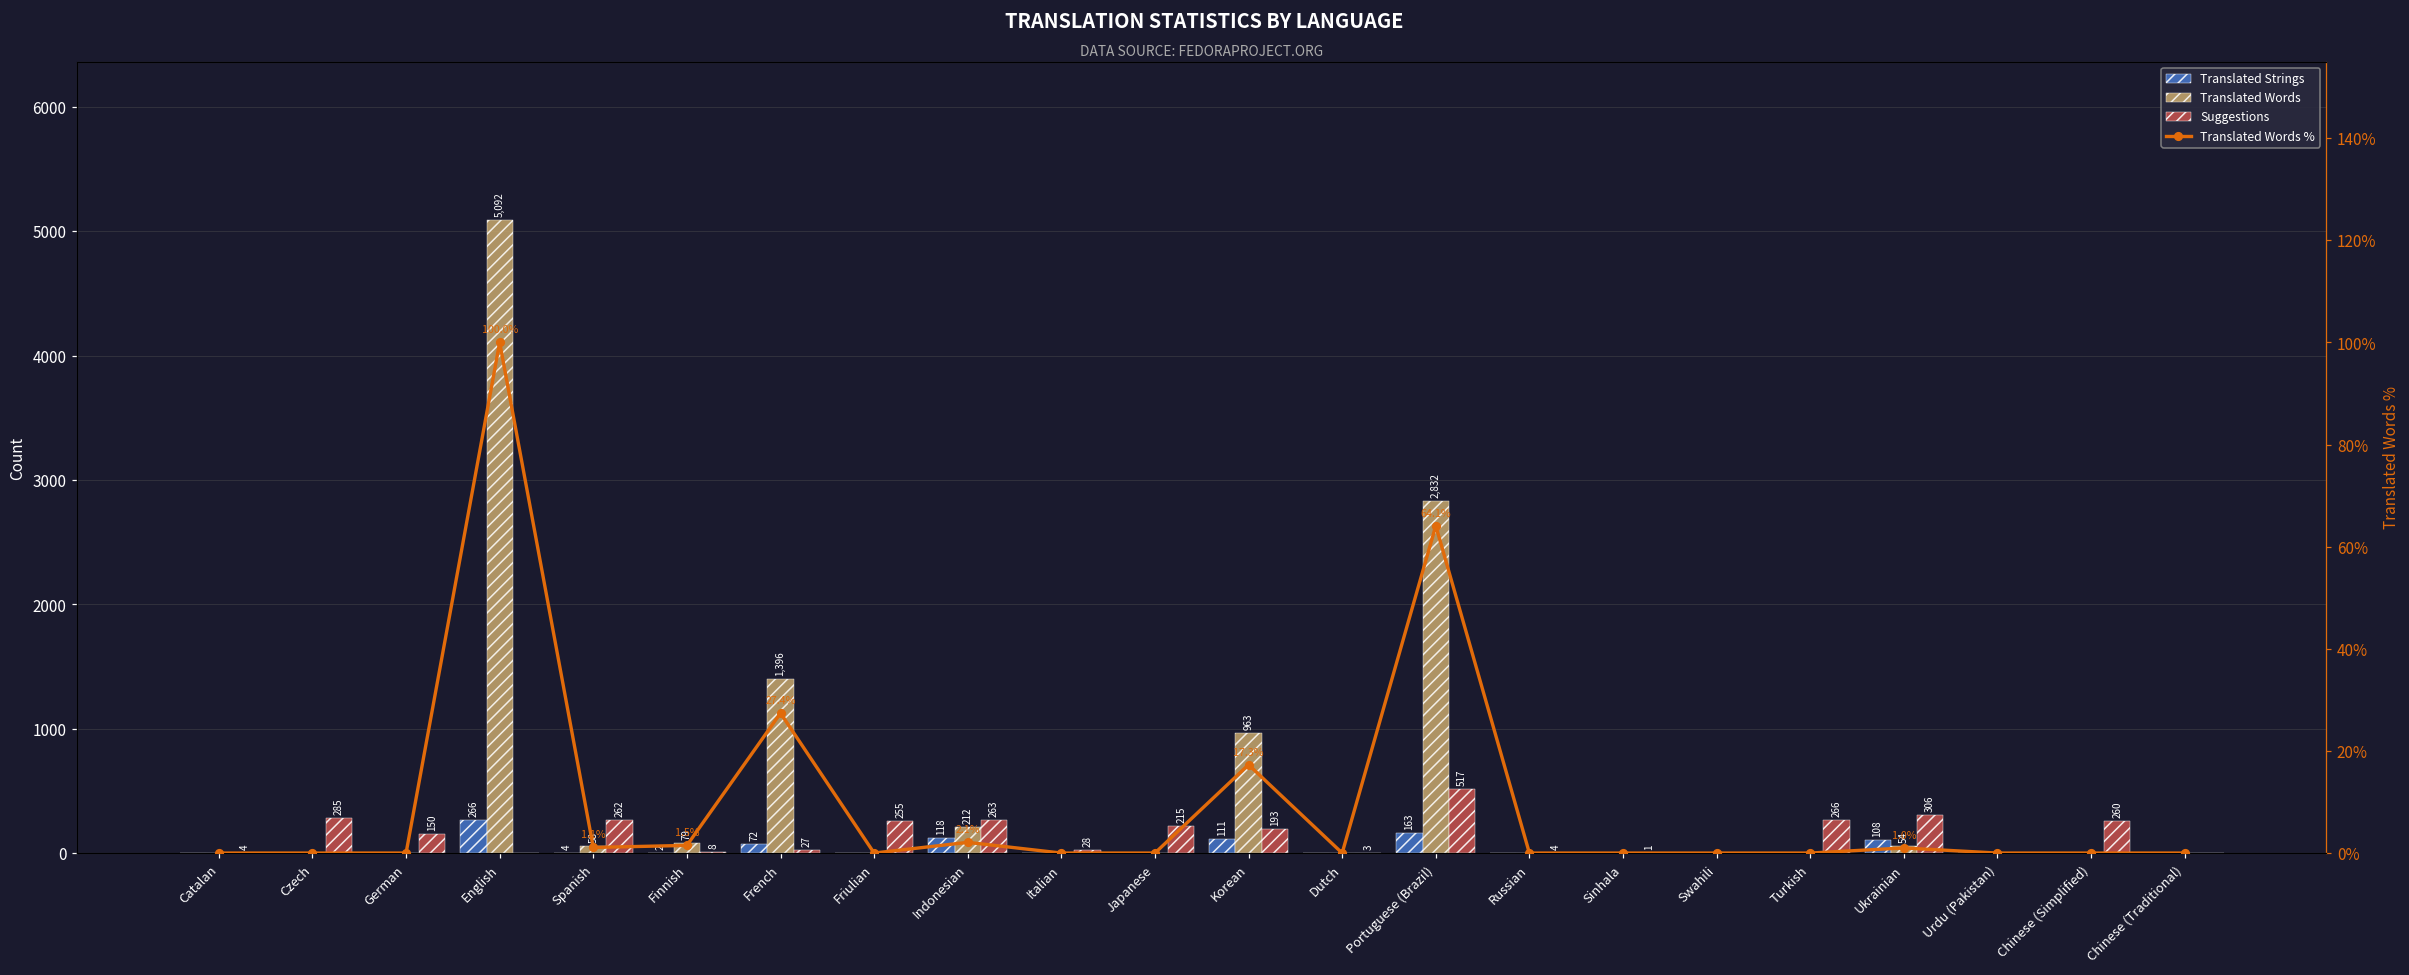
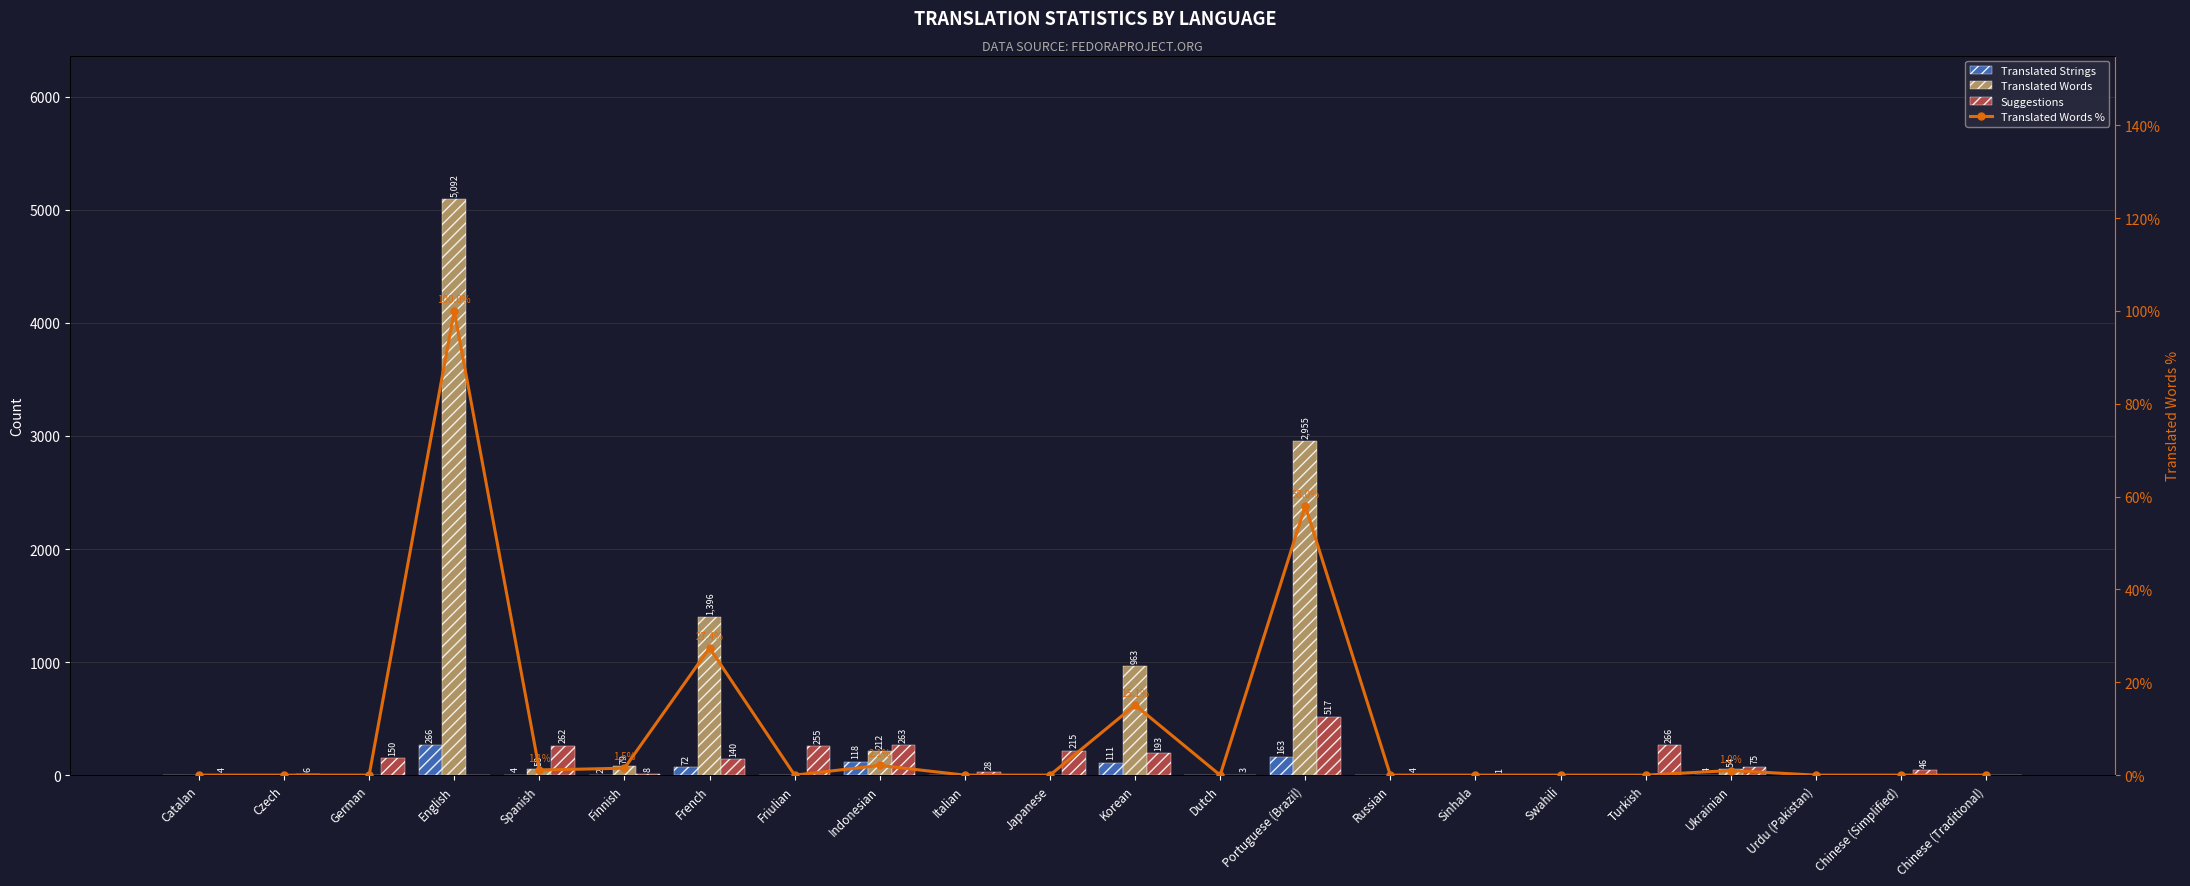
Suggestions, Czech: 285 -> 6
Suggestions, French: 27 -> 140
Translated Words, Portuguese (Brazil): 2,832 -> 2,955
Translated Strings, Ukrainian: 108 -> 4
Suggestions, Ukrainian: 306 -> 75
Suggestions, Chinese (Simplified): 260 -> 46
Translated Words %, Korean: 17.3% -> 15.1%
Translated Words %, Portuguese (Brazil): 64.1% -> 58.0%
